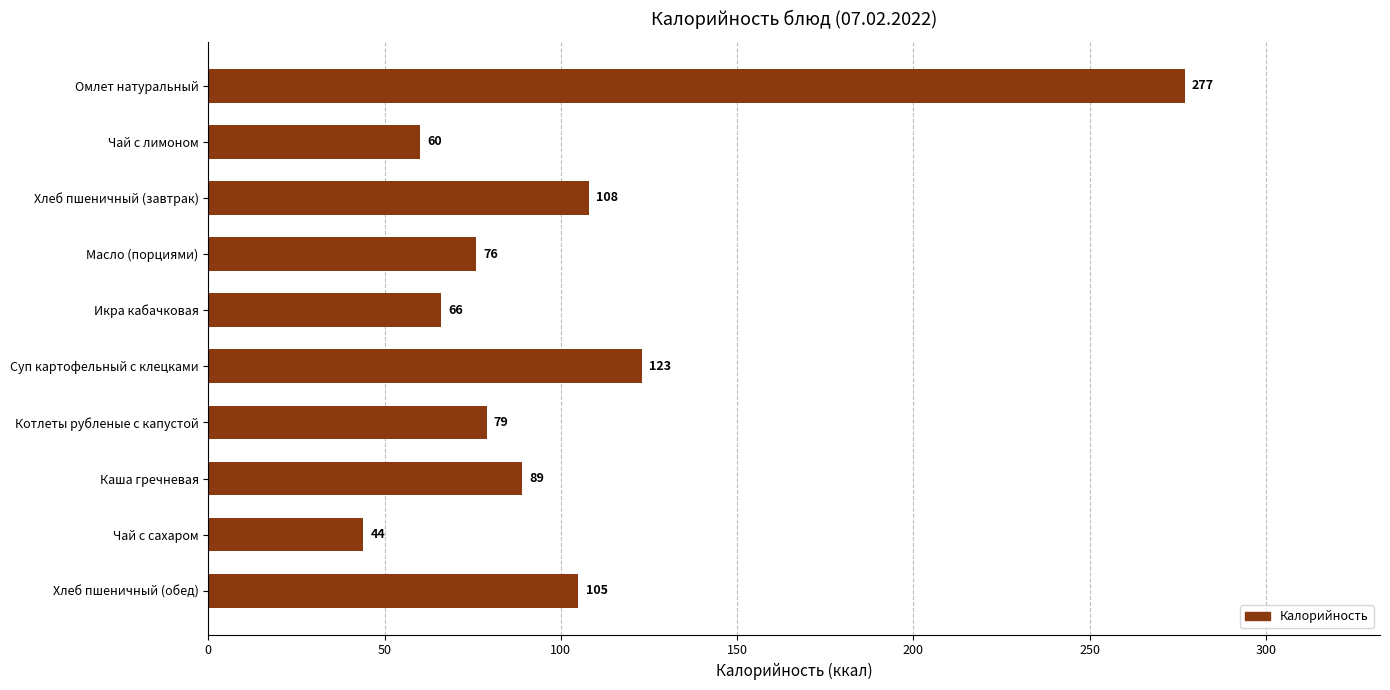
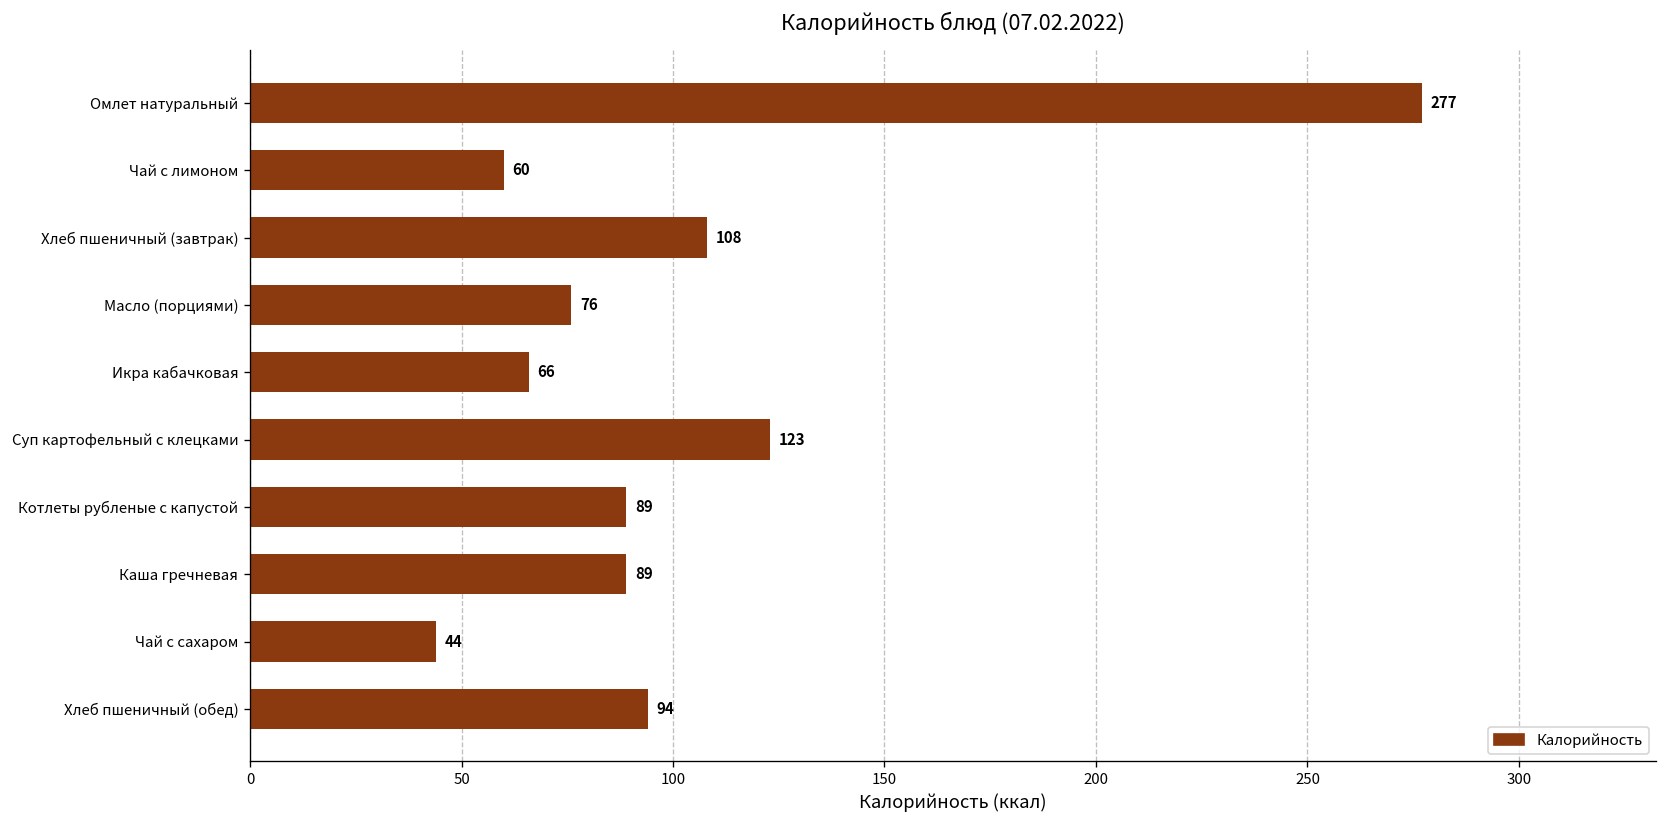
Котлеты рубленые с капустой: 79 -> 89
Хлеб пшеничный (обед): 105 -> 94
